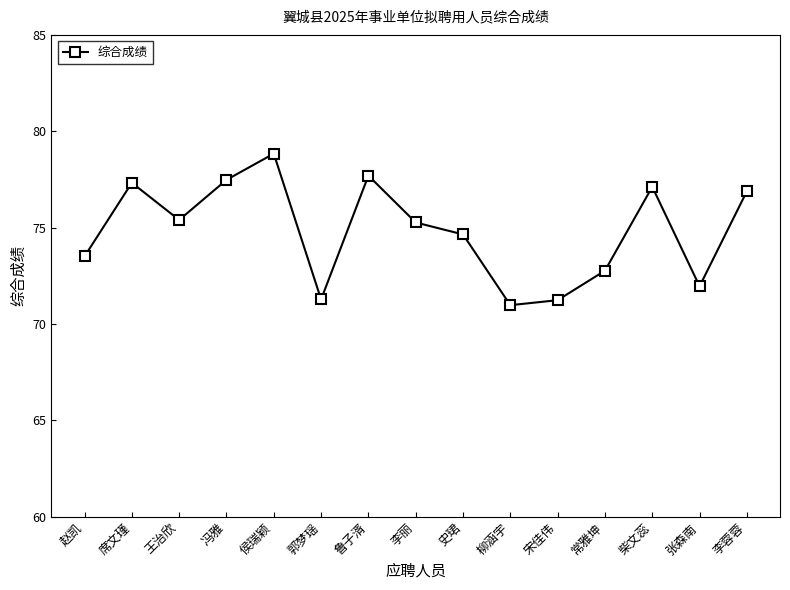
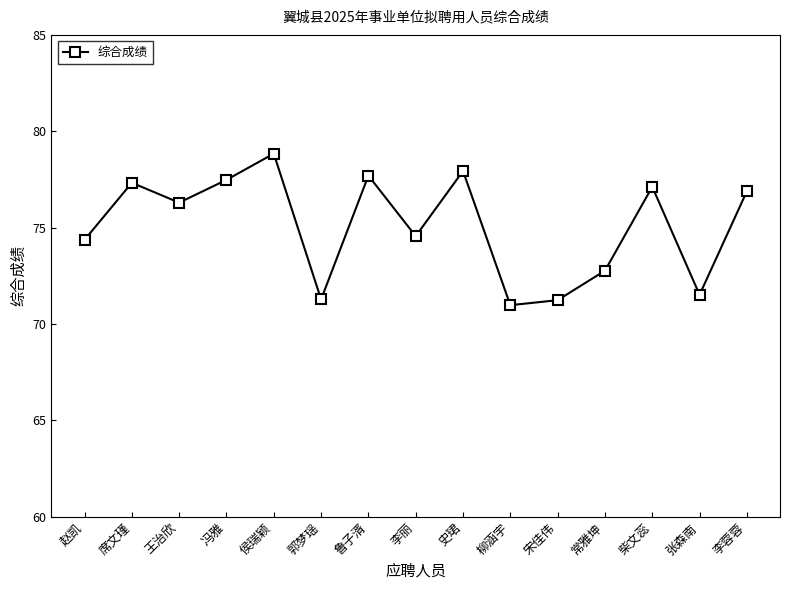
赵凯: 73.5 -> 74.4
王治欣: 75.4 -> 76.3
李丽: 75.3 -> 74.6
史珺: 74.7 -> 77.9
张森南: 72.0 -> 71.5
